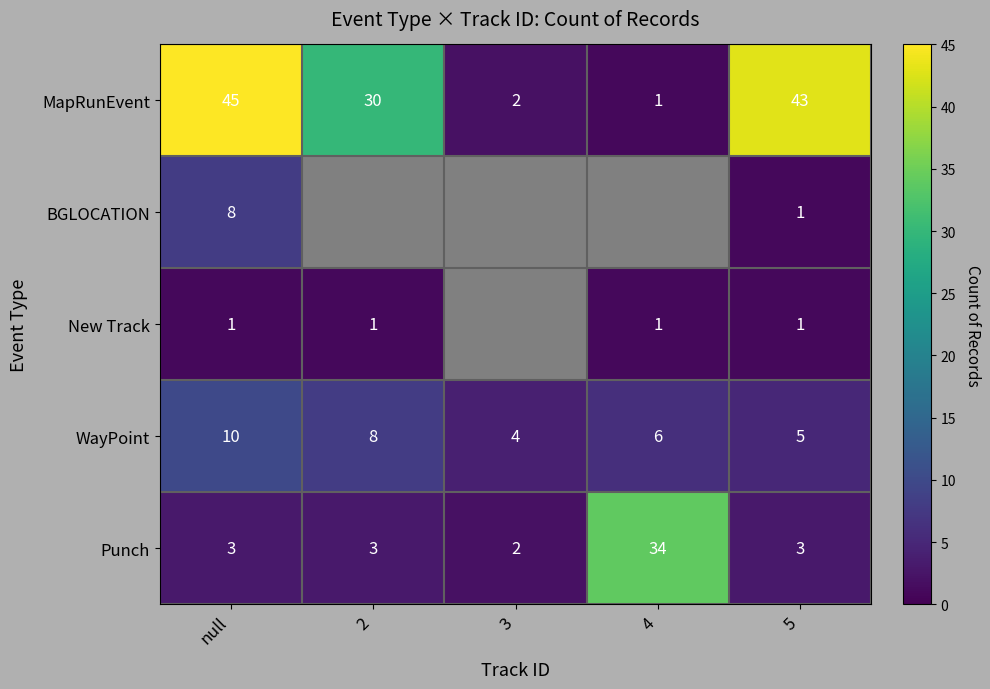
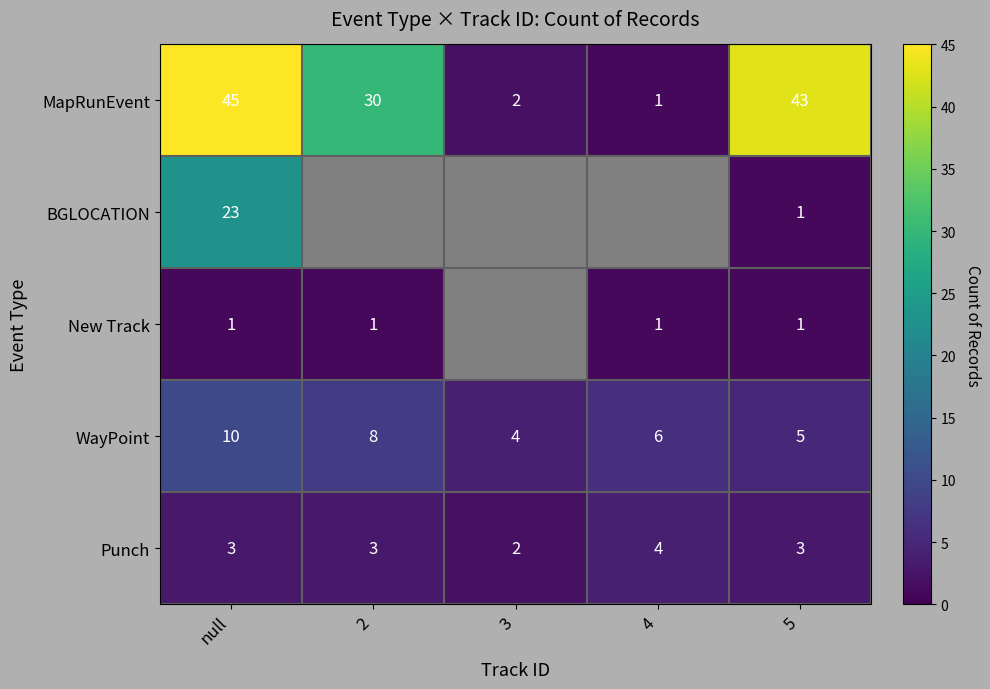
BGLOCATION, null: 8 -> 23
Punch, 4: 34 -> 4
